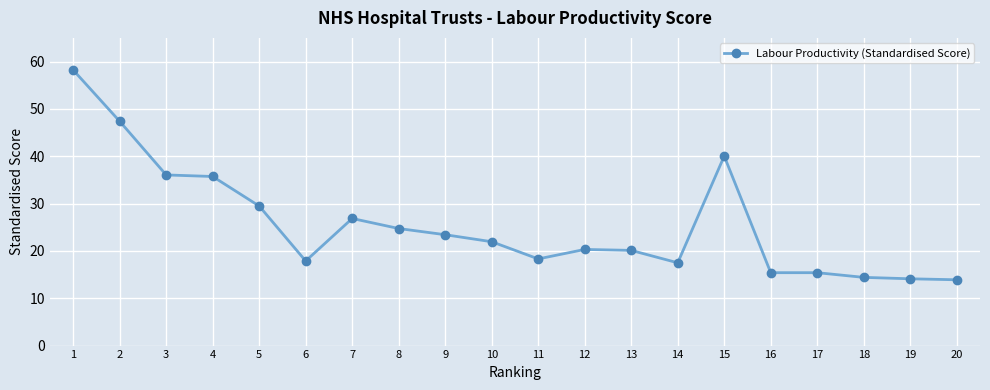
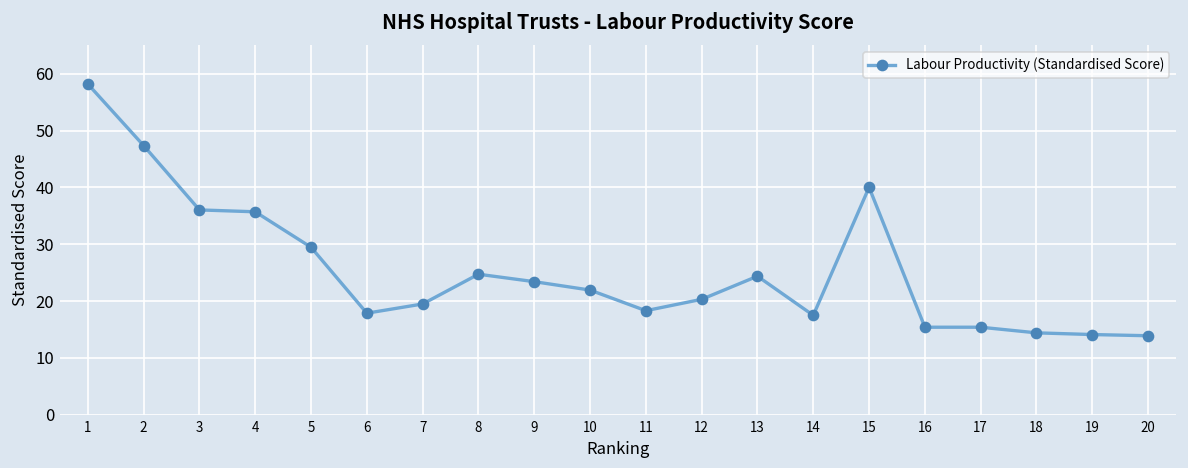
7: 27 -> 19
13: 20 -> 24
